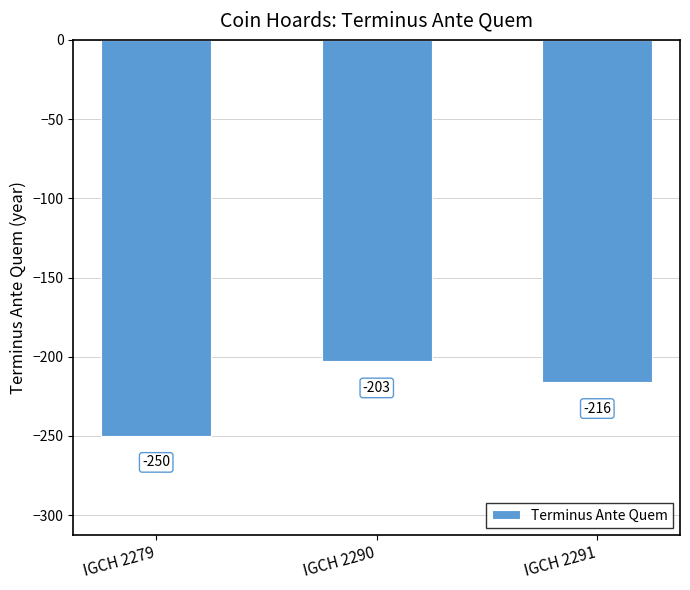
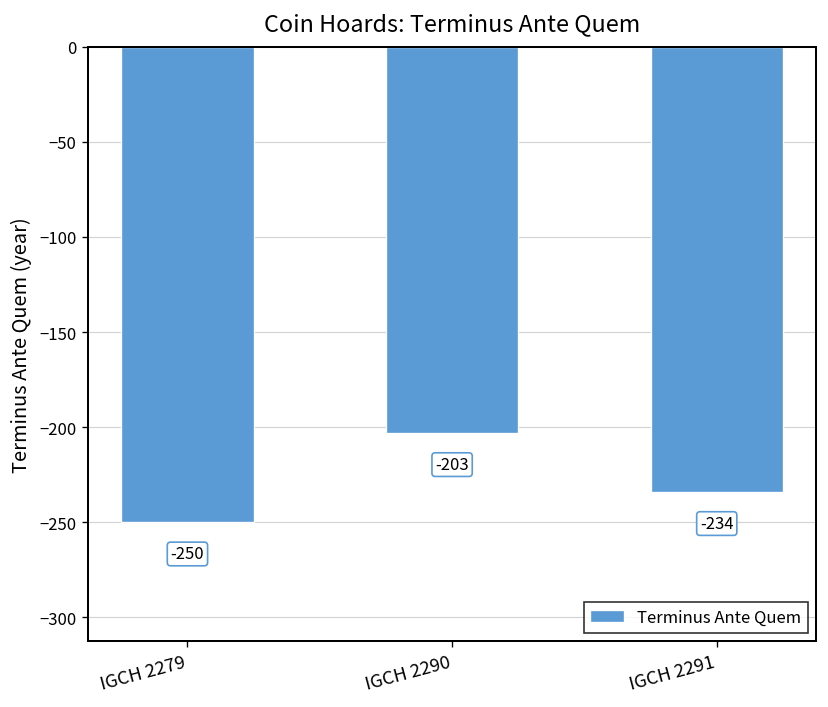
IGCH 2291: -216 -> -234
